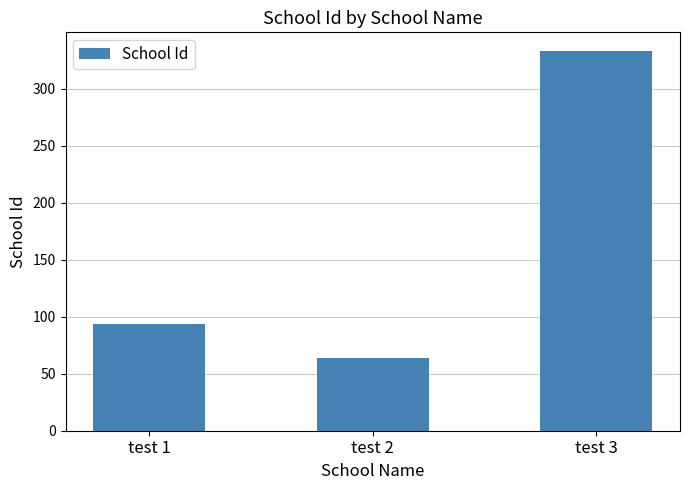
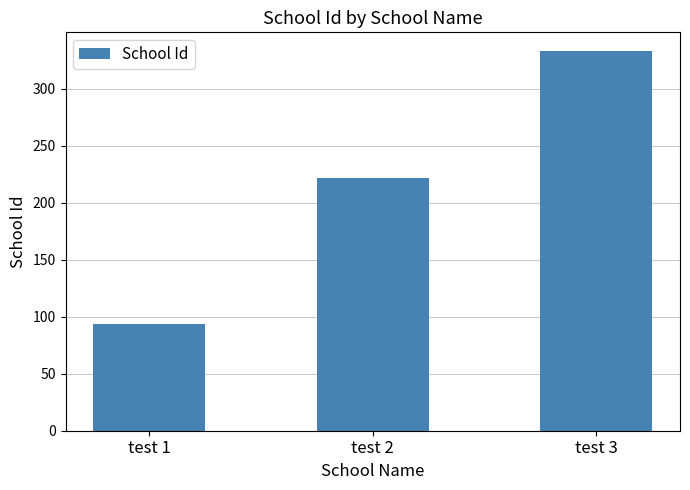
test 2: 64 -> 222
